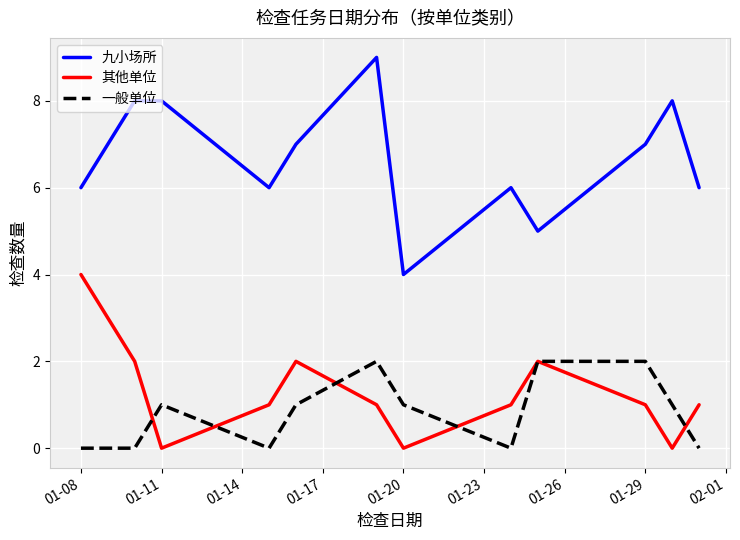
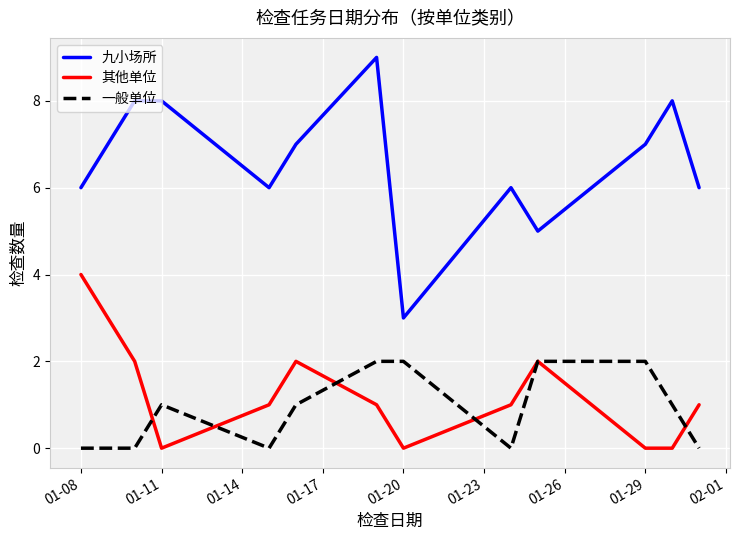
九小场所, 01-20: 4 -> 3
一般单位, 01-20: 1 -> 2
其他单位, 01-29: 1 -> 0
